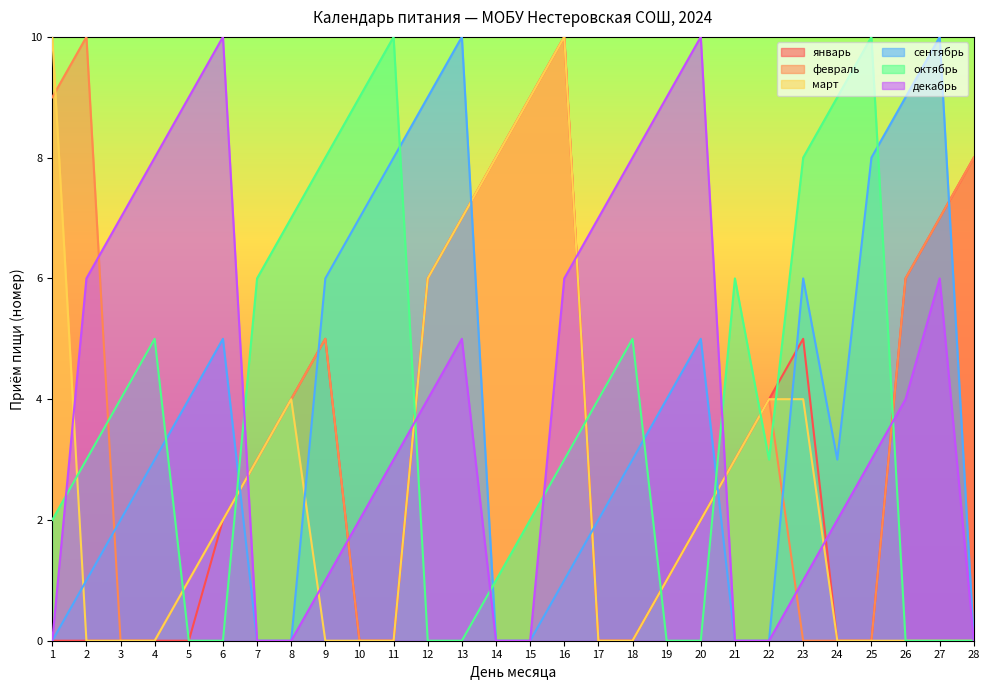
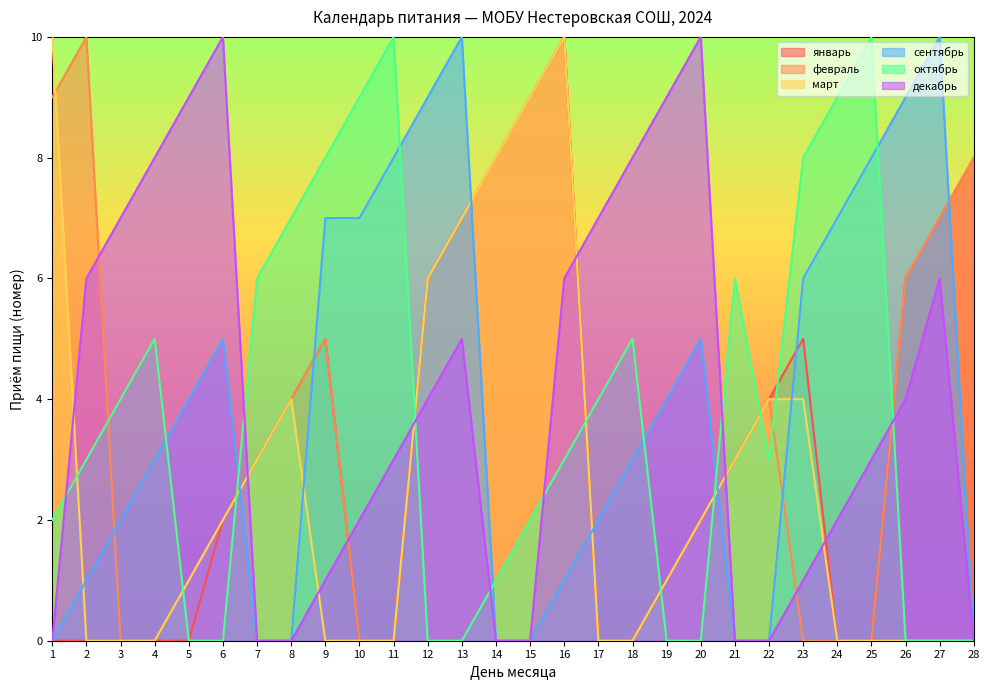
сентябрь, 9: 6 -> 7
сентябрь, 24: 3 -> 7
